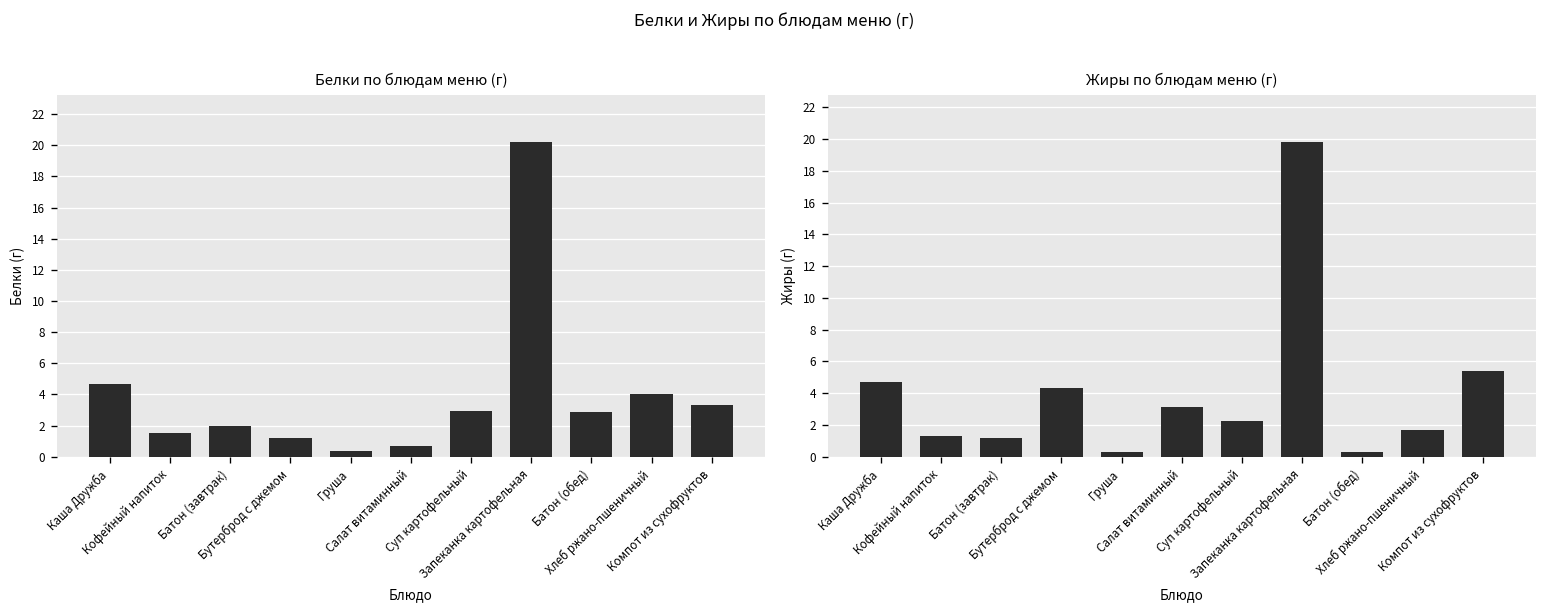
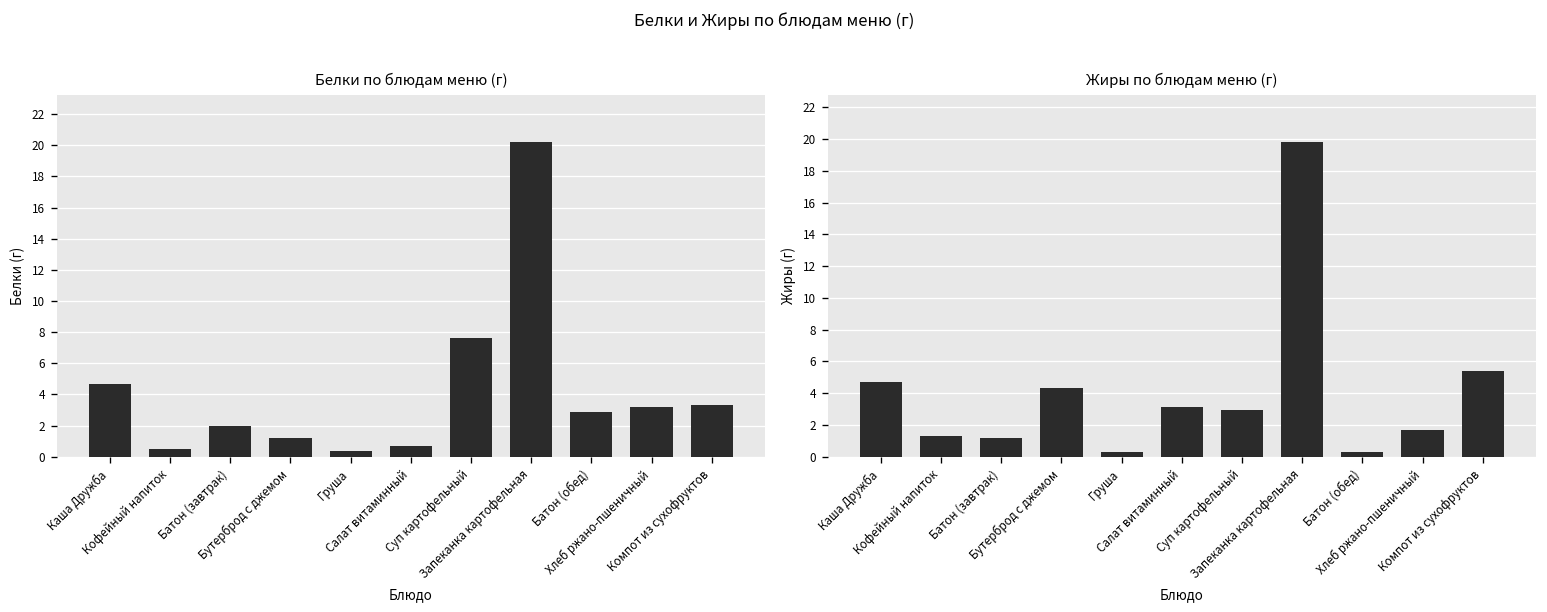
Белки по блюдам меню (г), Кофейный напиток: 1.5 -> 0.5
Белки по блюдам меню (г), Суп картофельный: 3.0 -> 7.6
Белки по блюдам меню (г), Хлеб ржано-пшеничный: 4.0 -> 3.2
Жиры по блюдам меню (г), Суп картофельный: 2.2 -> 3.0
